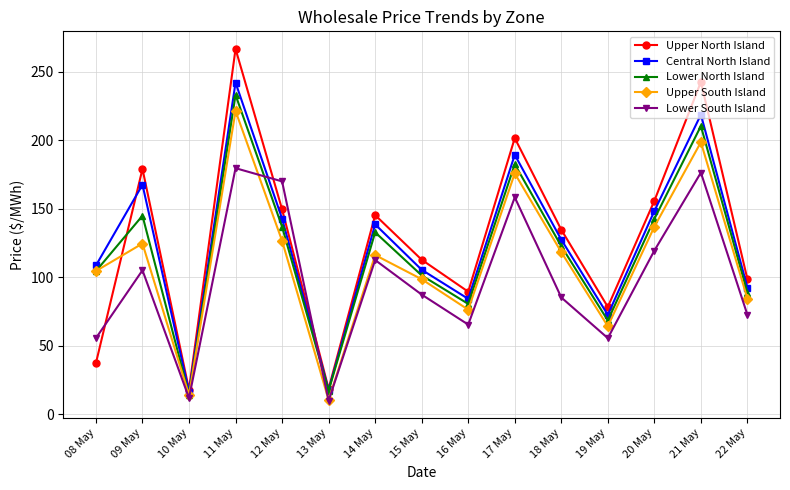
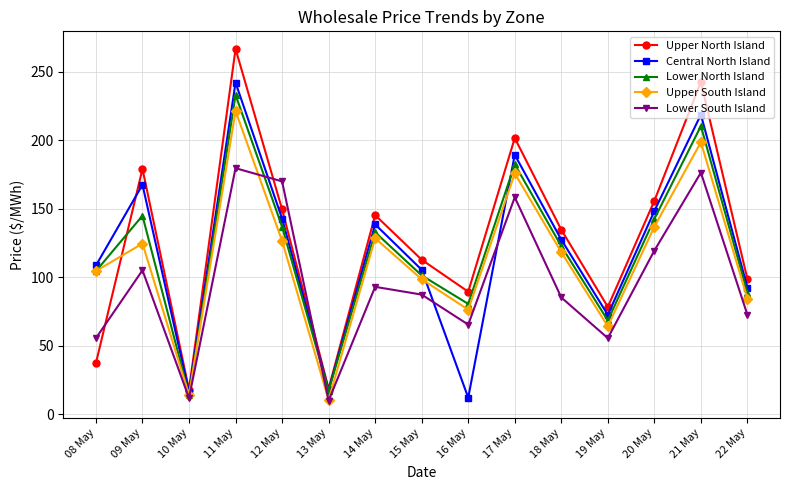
Upper South Island, 14 May: 116 -> 128
Lower South Island, 14 May: 112 -> 93
Central North Island, 16 May: 84 -> 12
